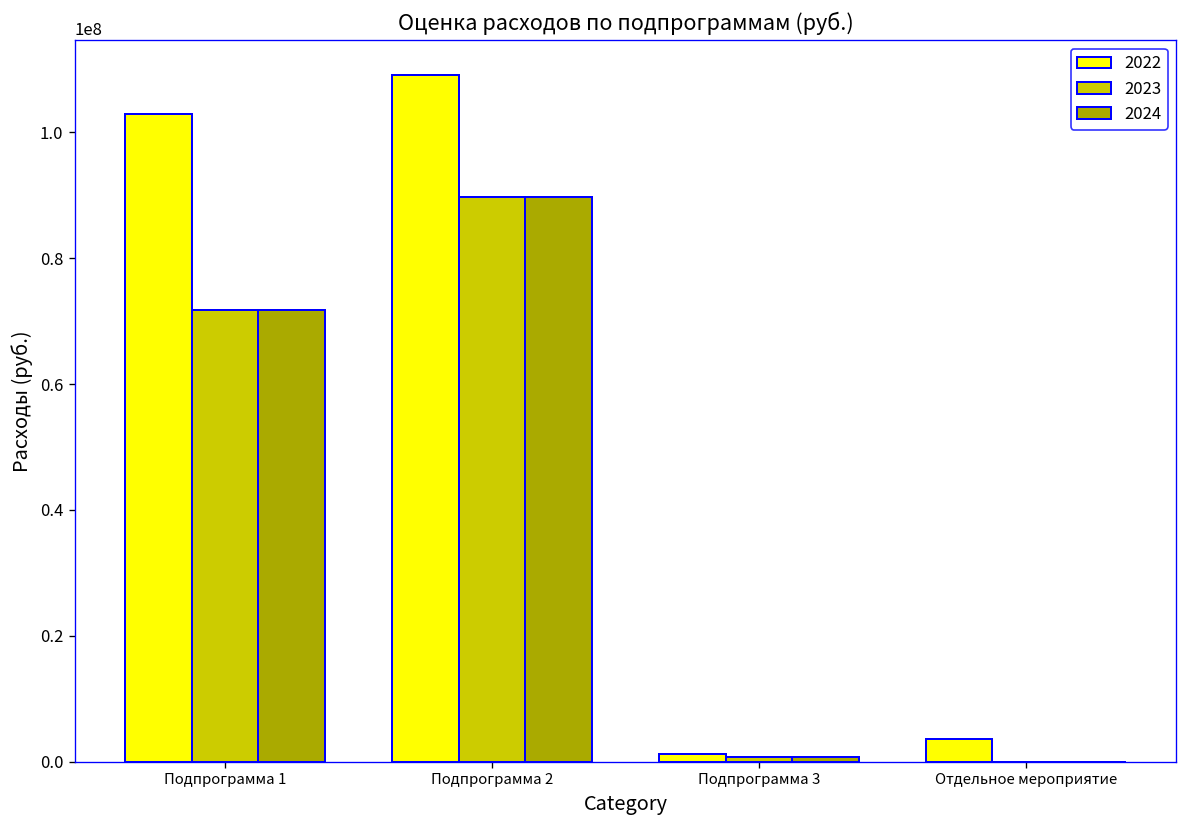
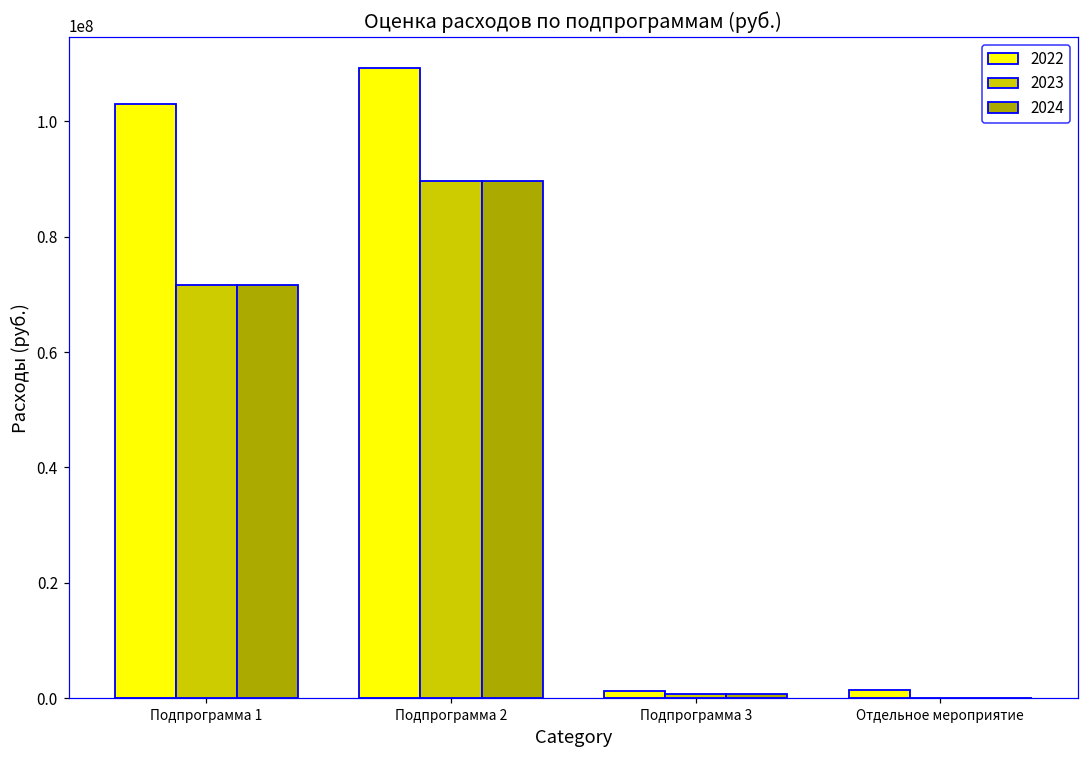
2022, Отдельное мероприятие: 4000000 -> 1000000
